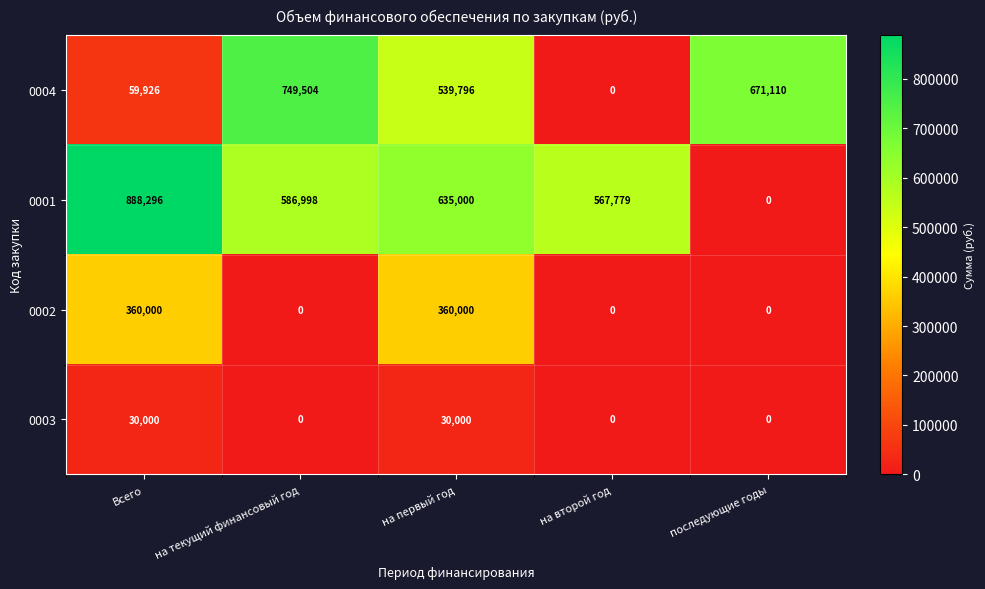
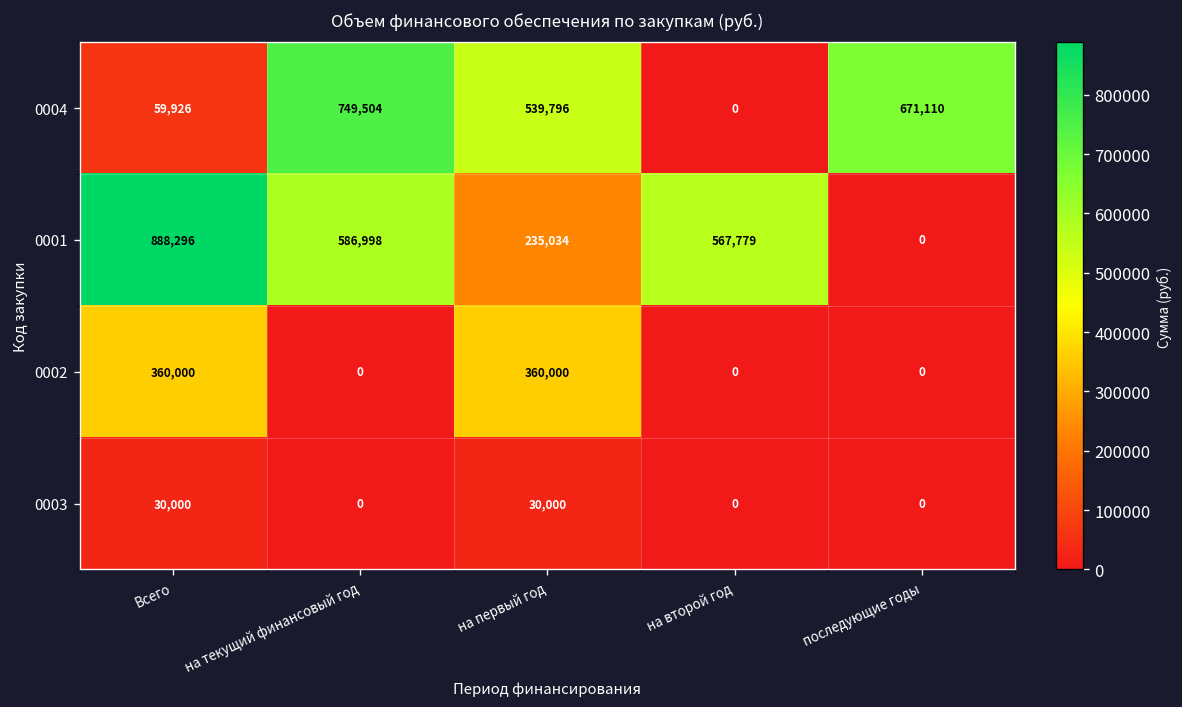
0001, на первый год: 635,000 -> 235,034
